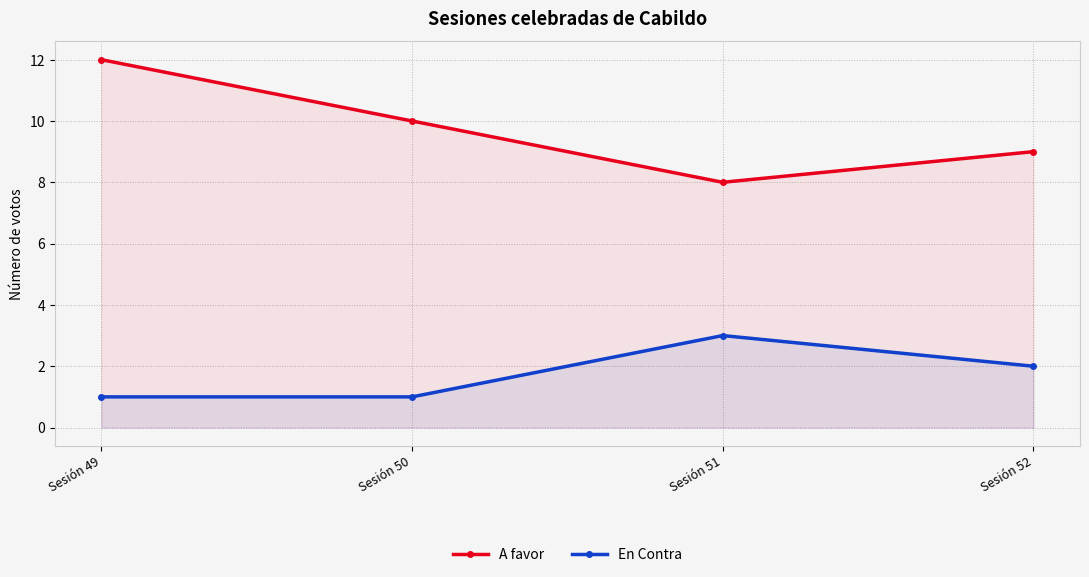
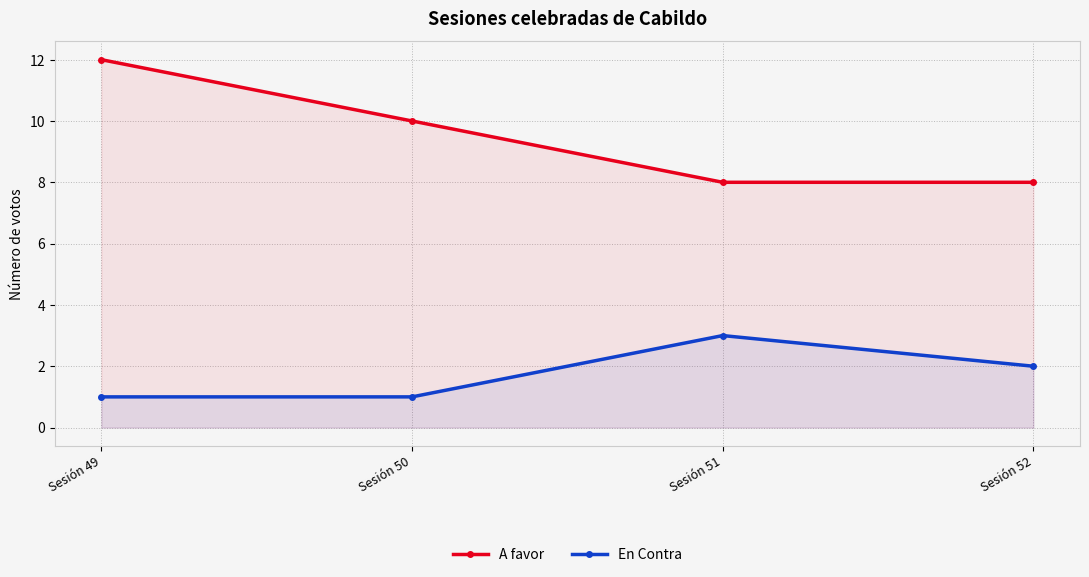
A favor, Sesión 52: 9 -> 8
